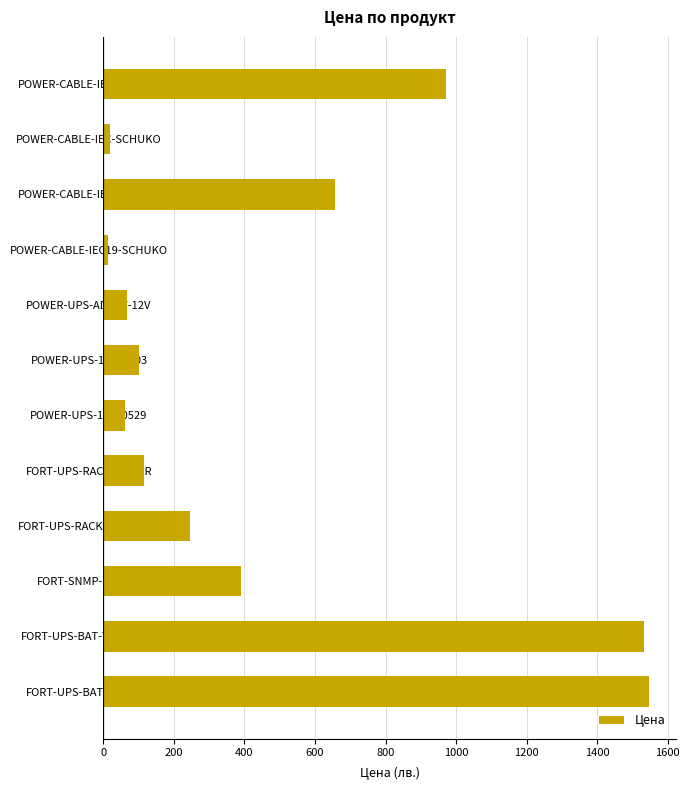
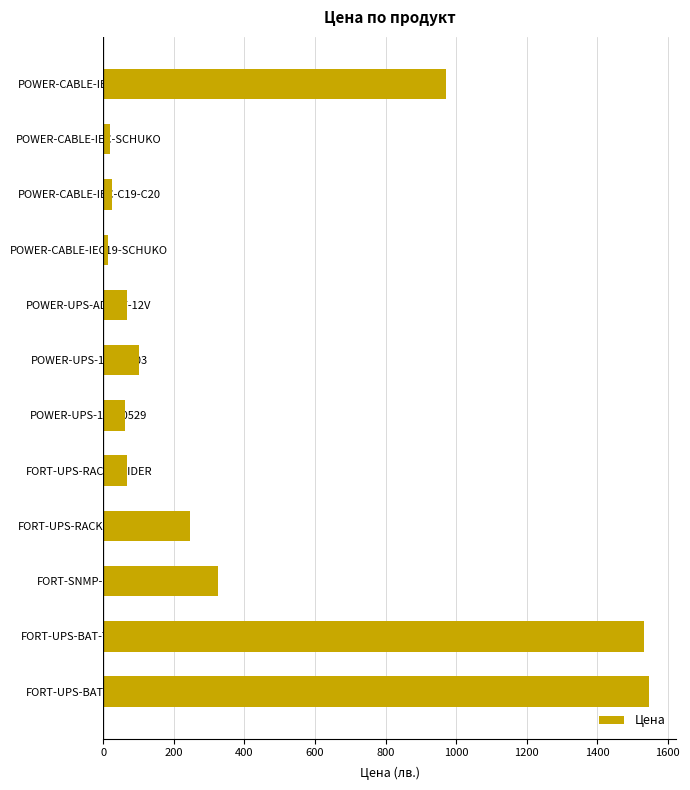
POWER-CABLE-IEC-C19-C20: 660 -> 20
FORT-UPS-RACK-SLIDER: 120 -> 70
FORT-SNMP-CHAMP: 390 -> 330
